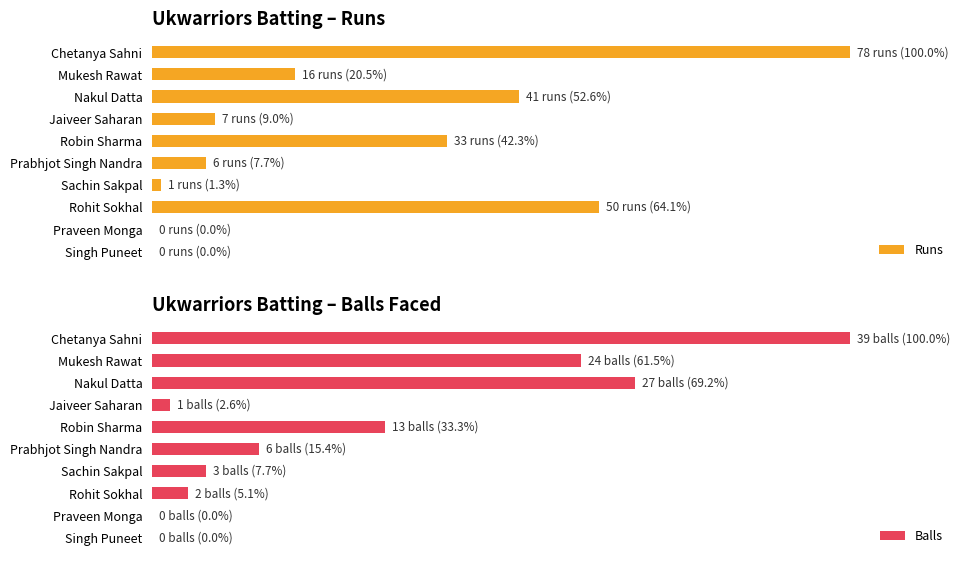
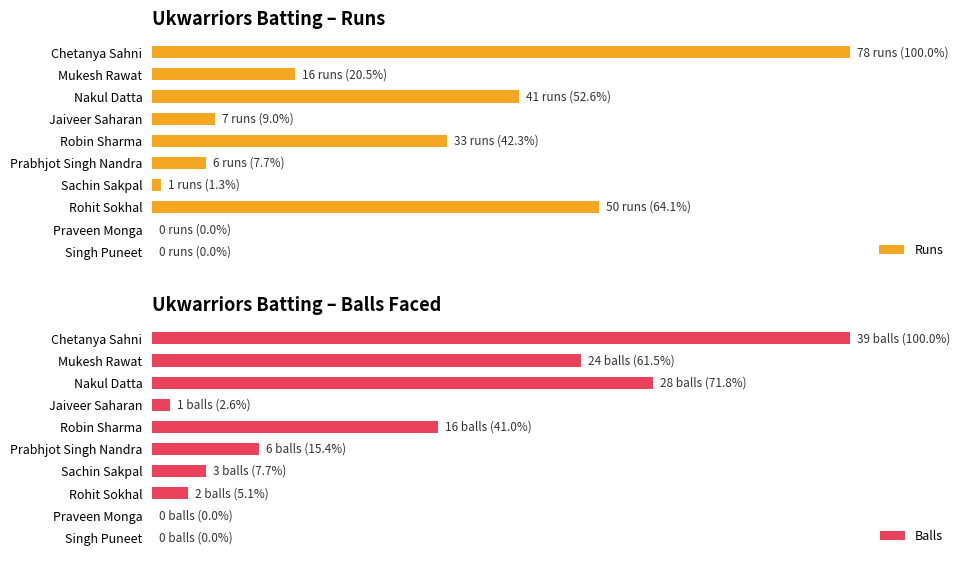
Ukwarriors Batting – Balls Faced, Nakul Datta: 27 balls (69.2%) -> 28 balls (71.8%)
Ukwarriors Batting – Balls Faced, Robin Sharma: 13 balls (33.3%) -> 16 balls (41.0%)
